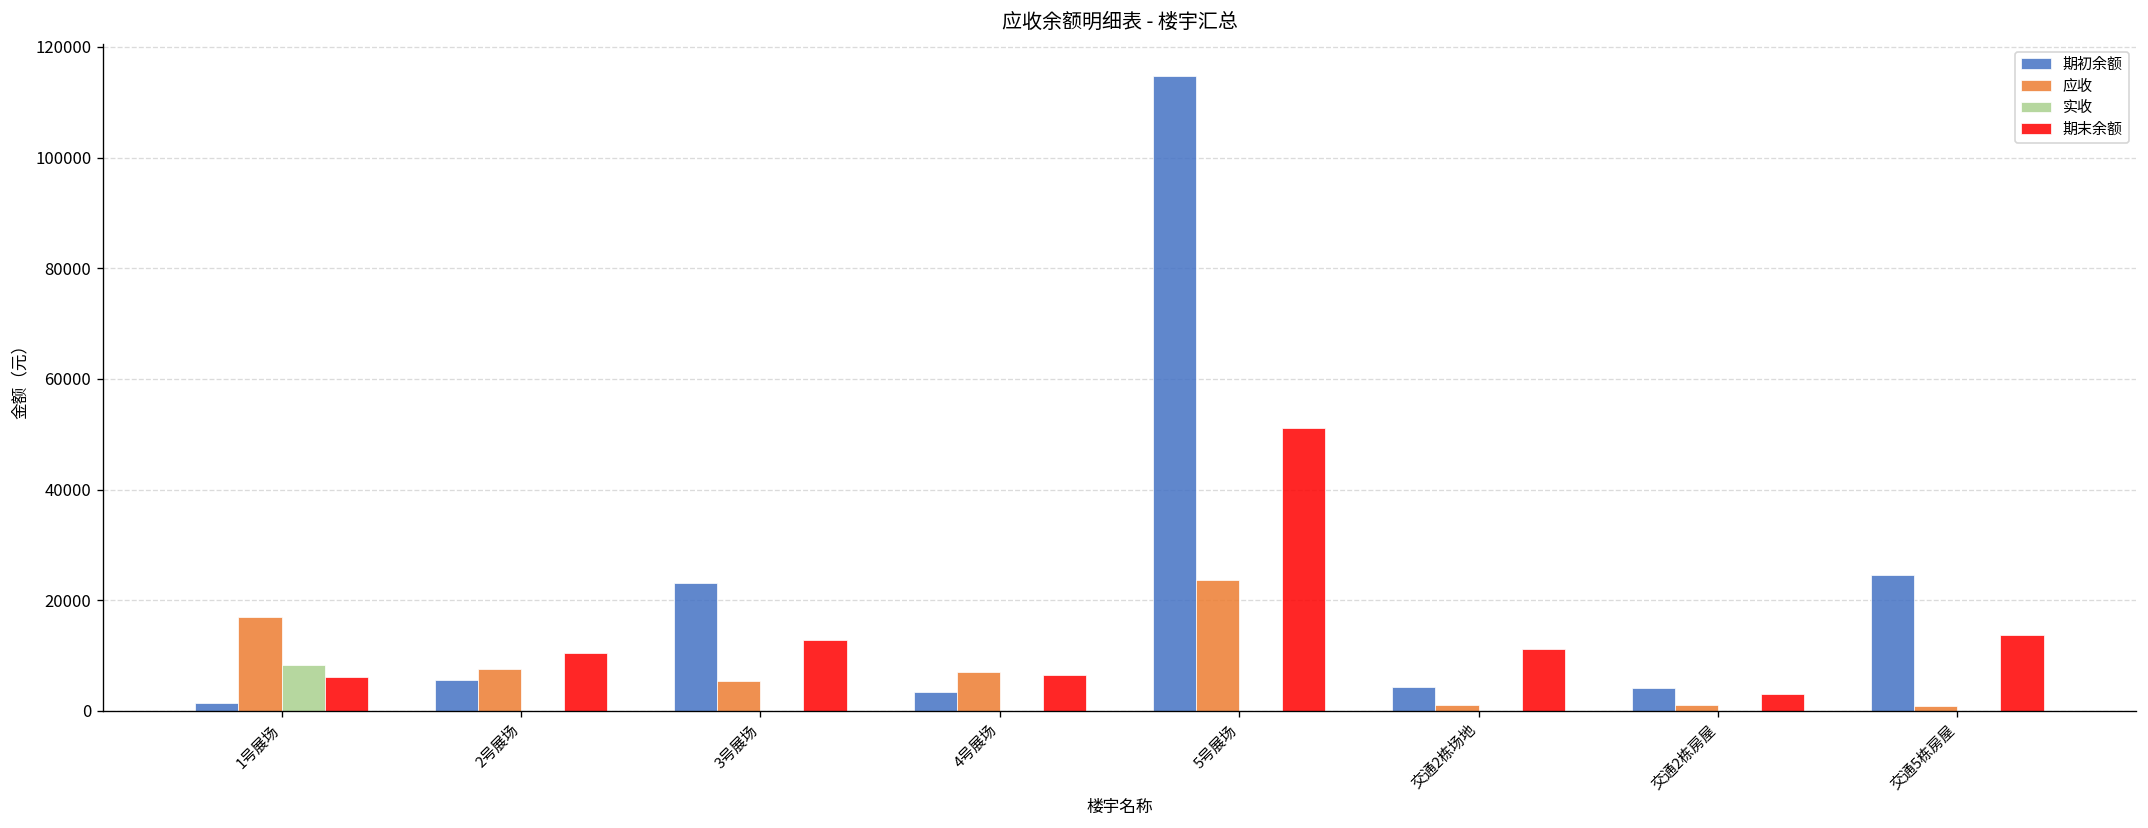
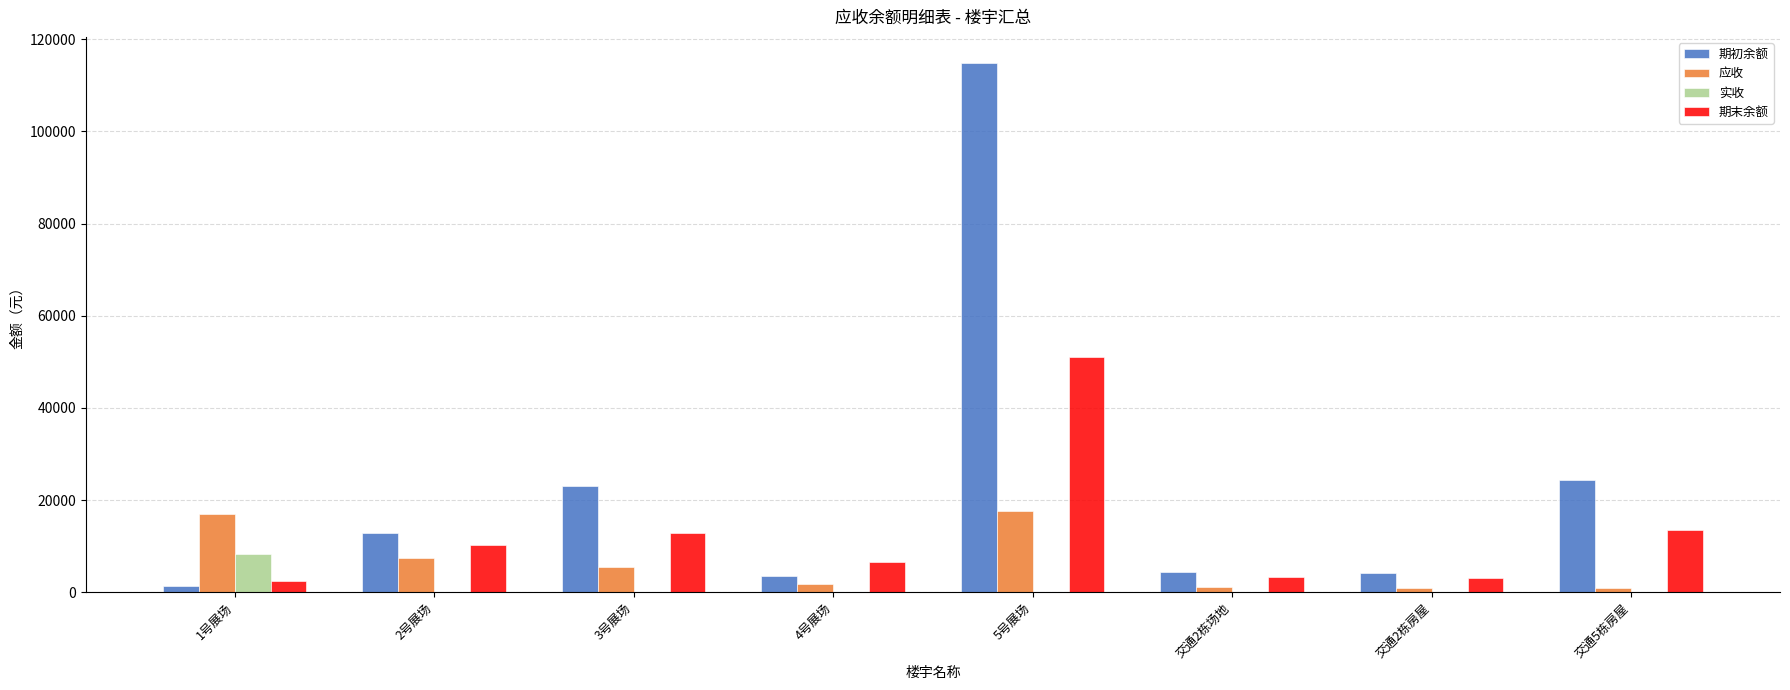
期末余额, 1号展场: 6000 -> 2000
期初余额, 2号展场: 5000 -> 13000
应收, 4号展场: 7000 -> 2000
应收, 5号展场: 24000 -> 18000
期末余额, 交通2栋场地: 11000 -> 3000
